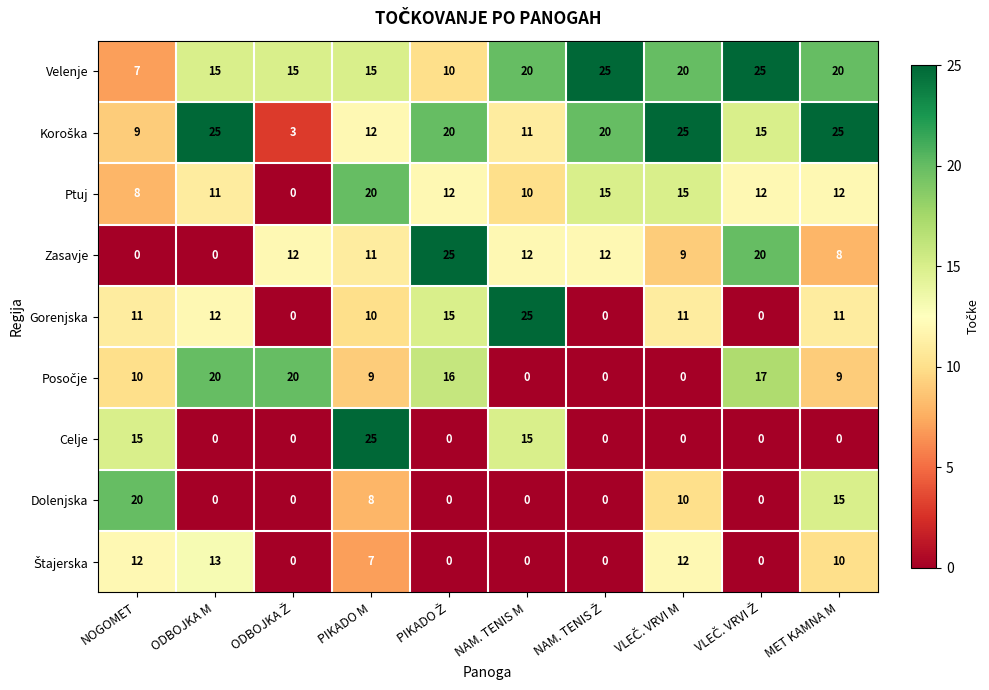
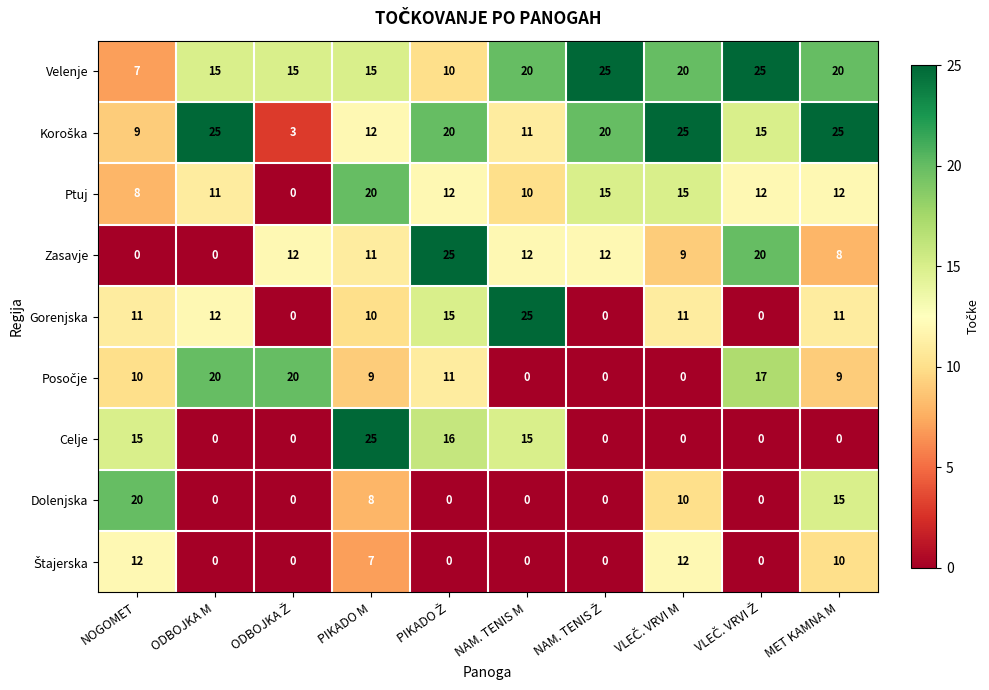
Posočje, PIKADO Ž: 16 -> 11
Celje, PIKADO Ž: 0 -> 16
Štajerska, ODBOJKA M: 13 -> 0
